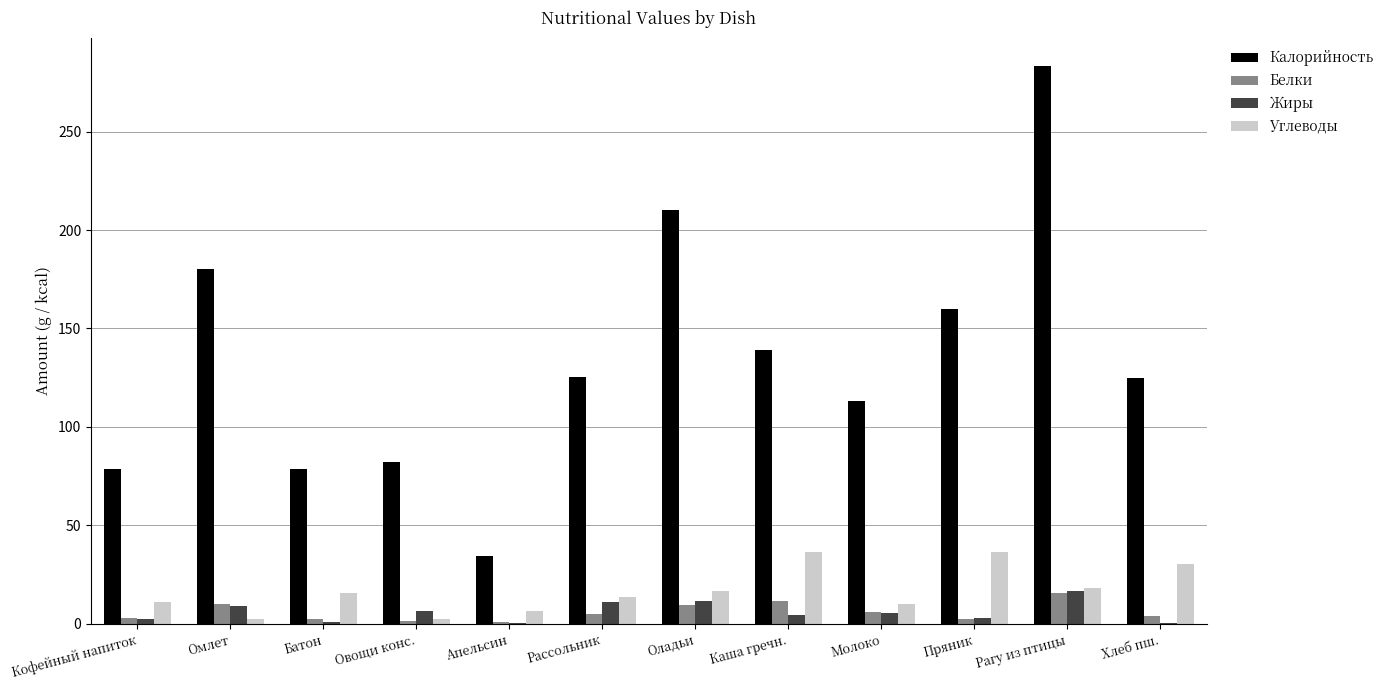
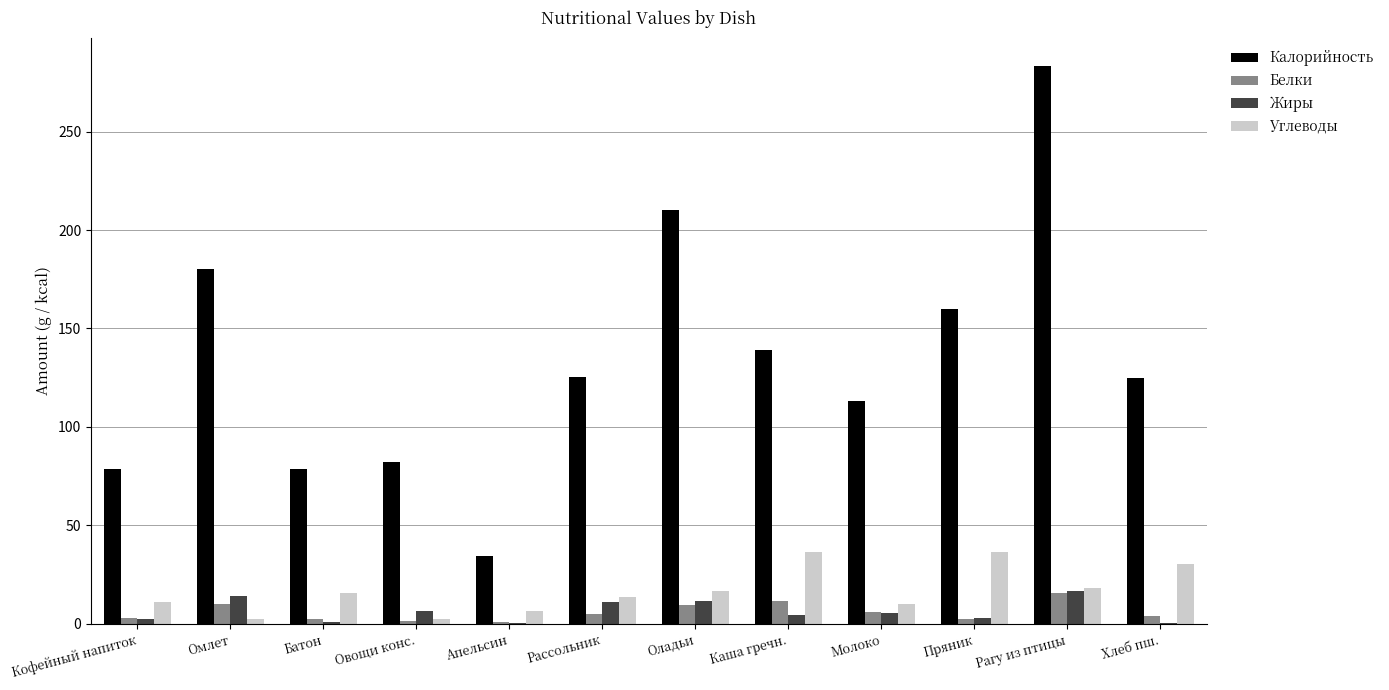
Жиры, Омлет: 9 -> 14
